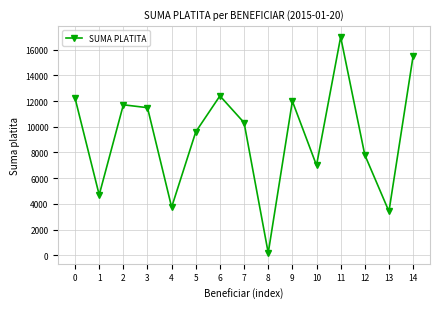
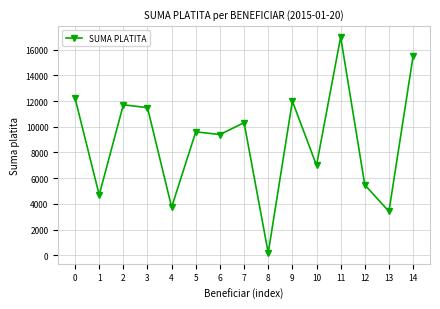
6: 12400 -> 9400
12: 7800 -> 5500
